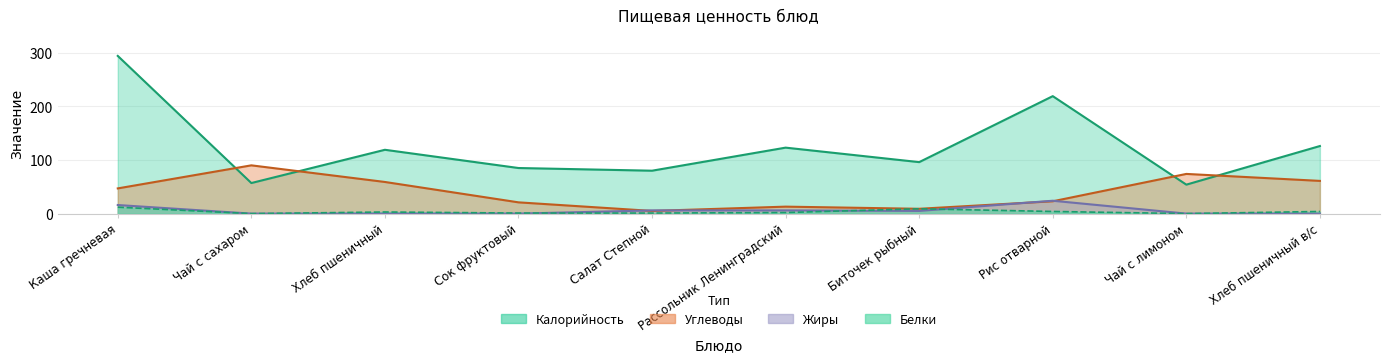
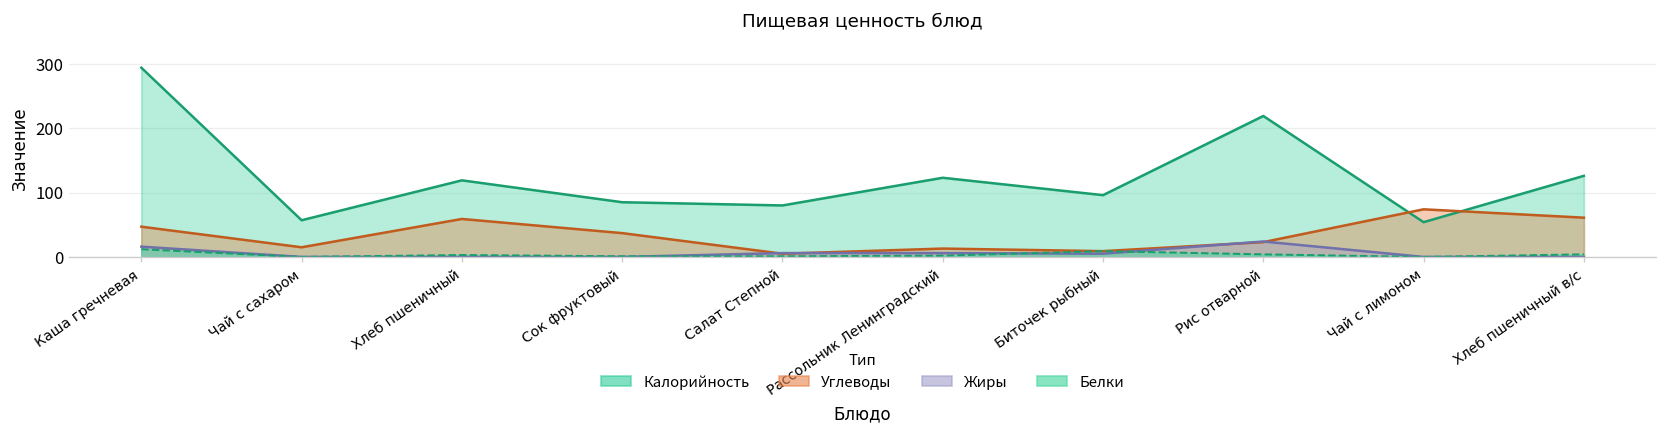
Углеводы, Чай с сахаром: 90 -> 20
Углеводы, Сок фруктовый: 20 -> 40
